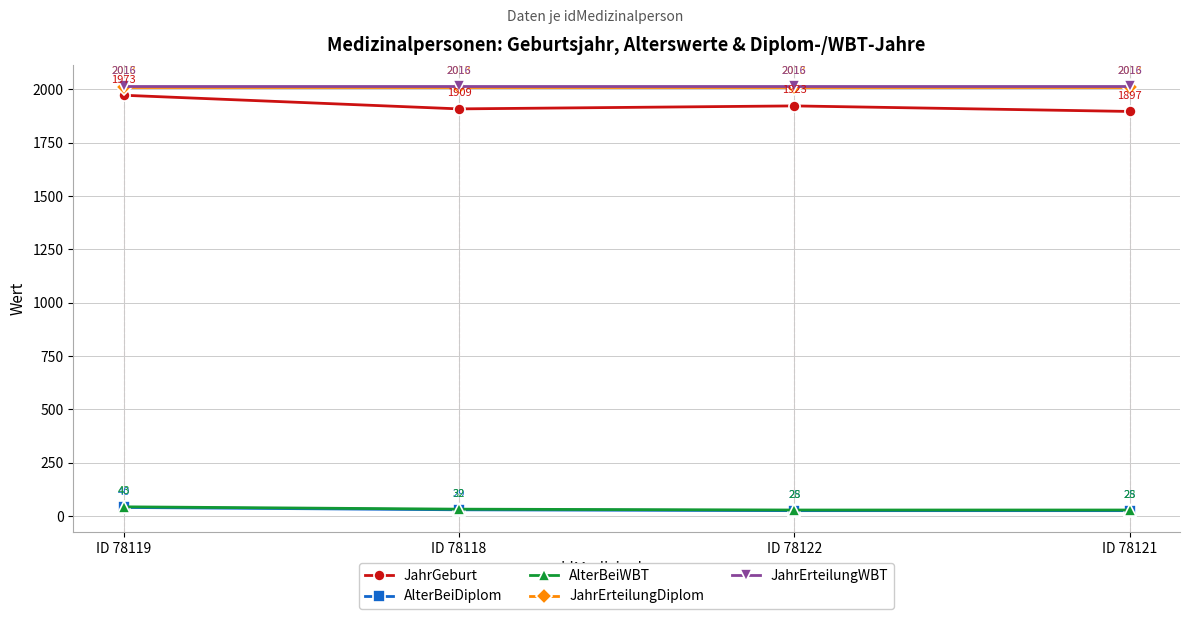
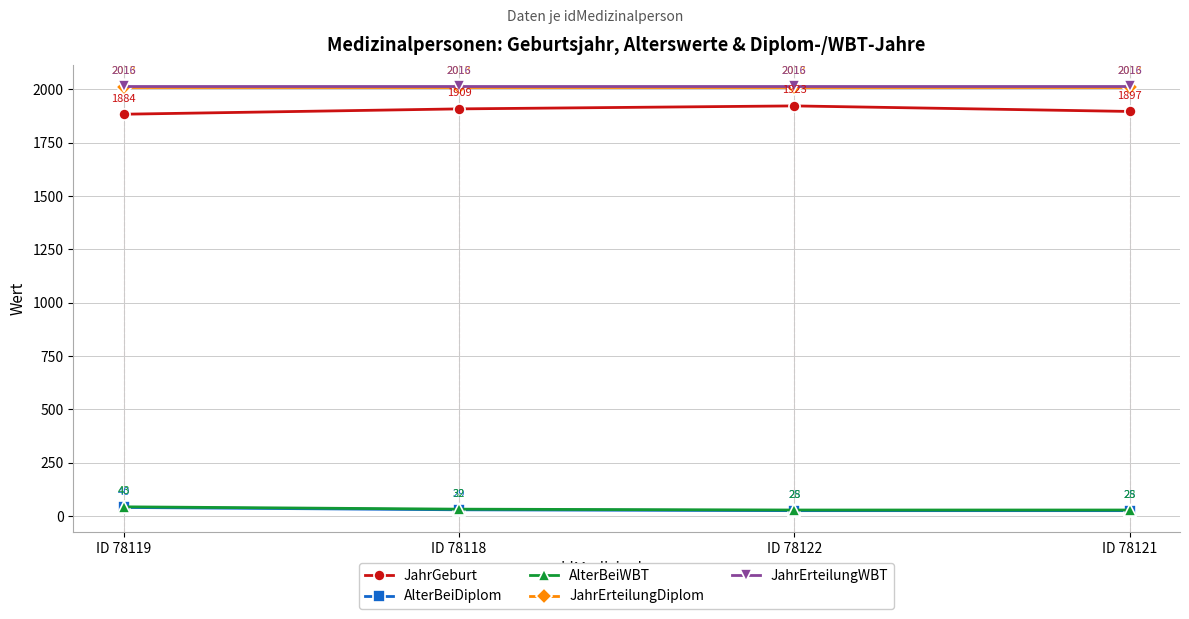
JahrGeburt, ID 78119: 1973 -> 1884
